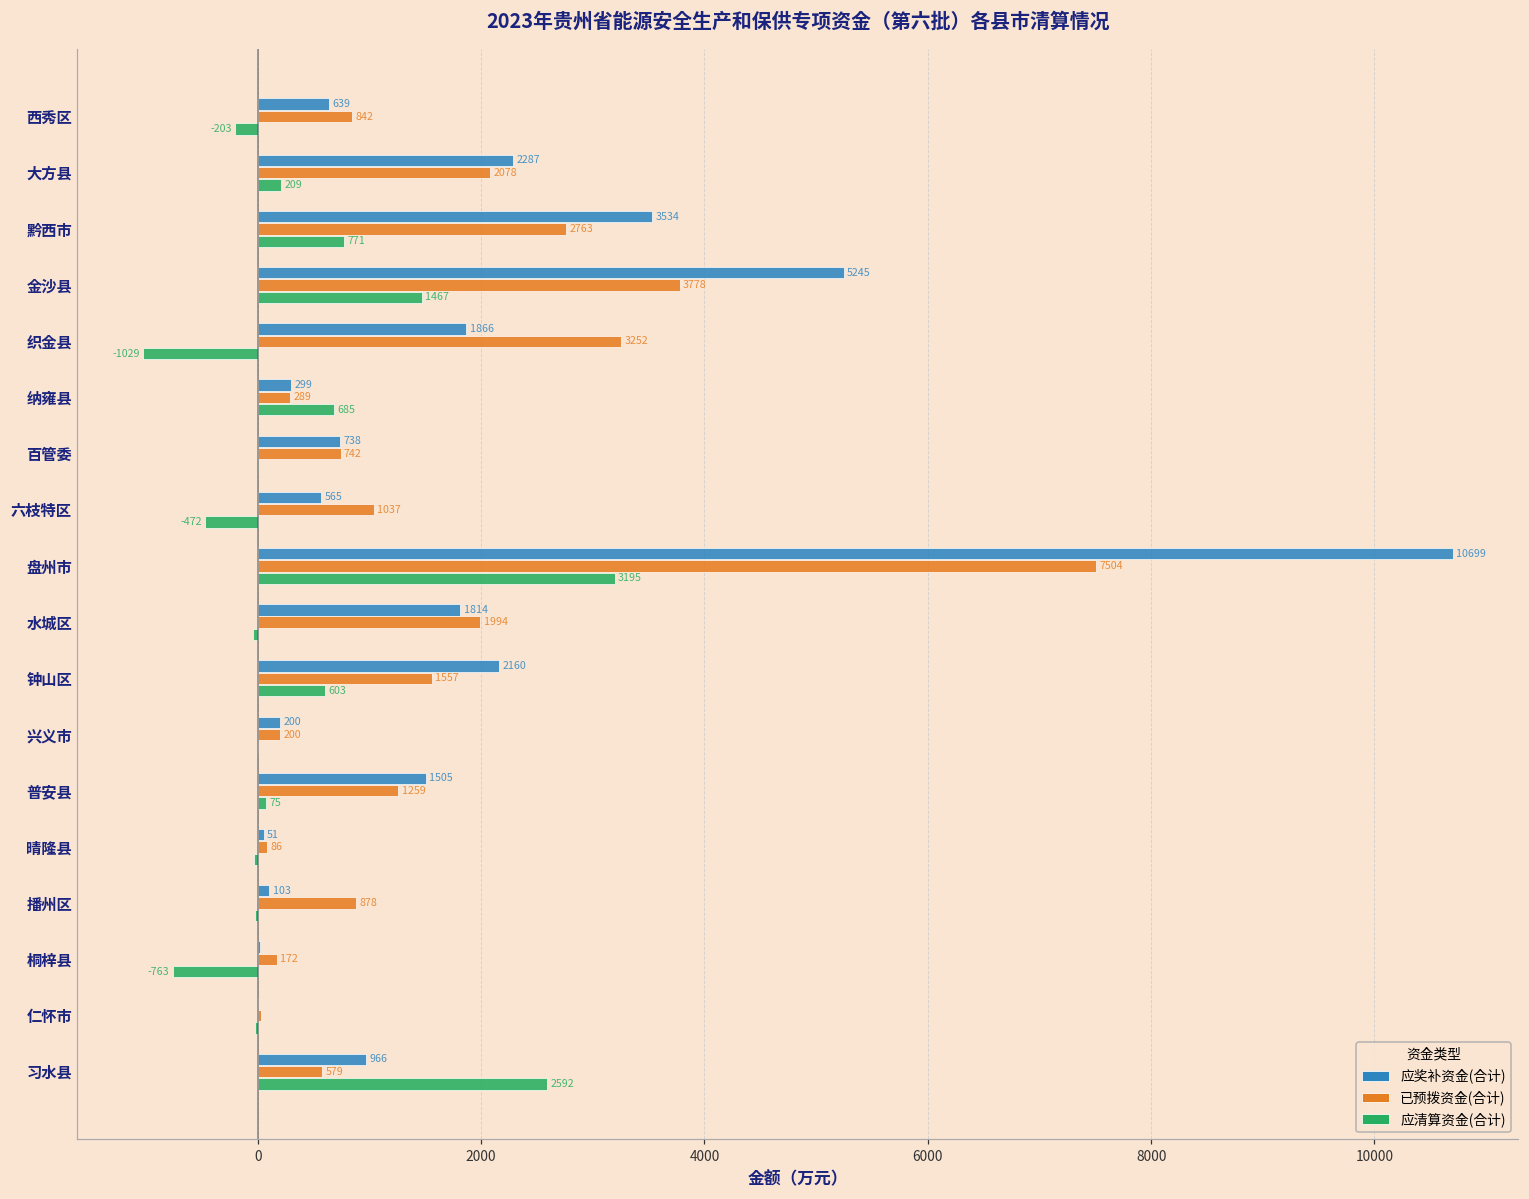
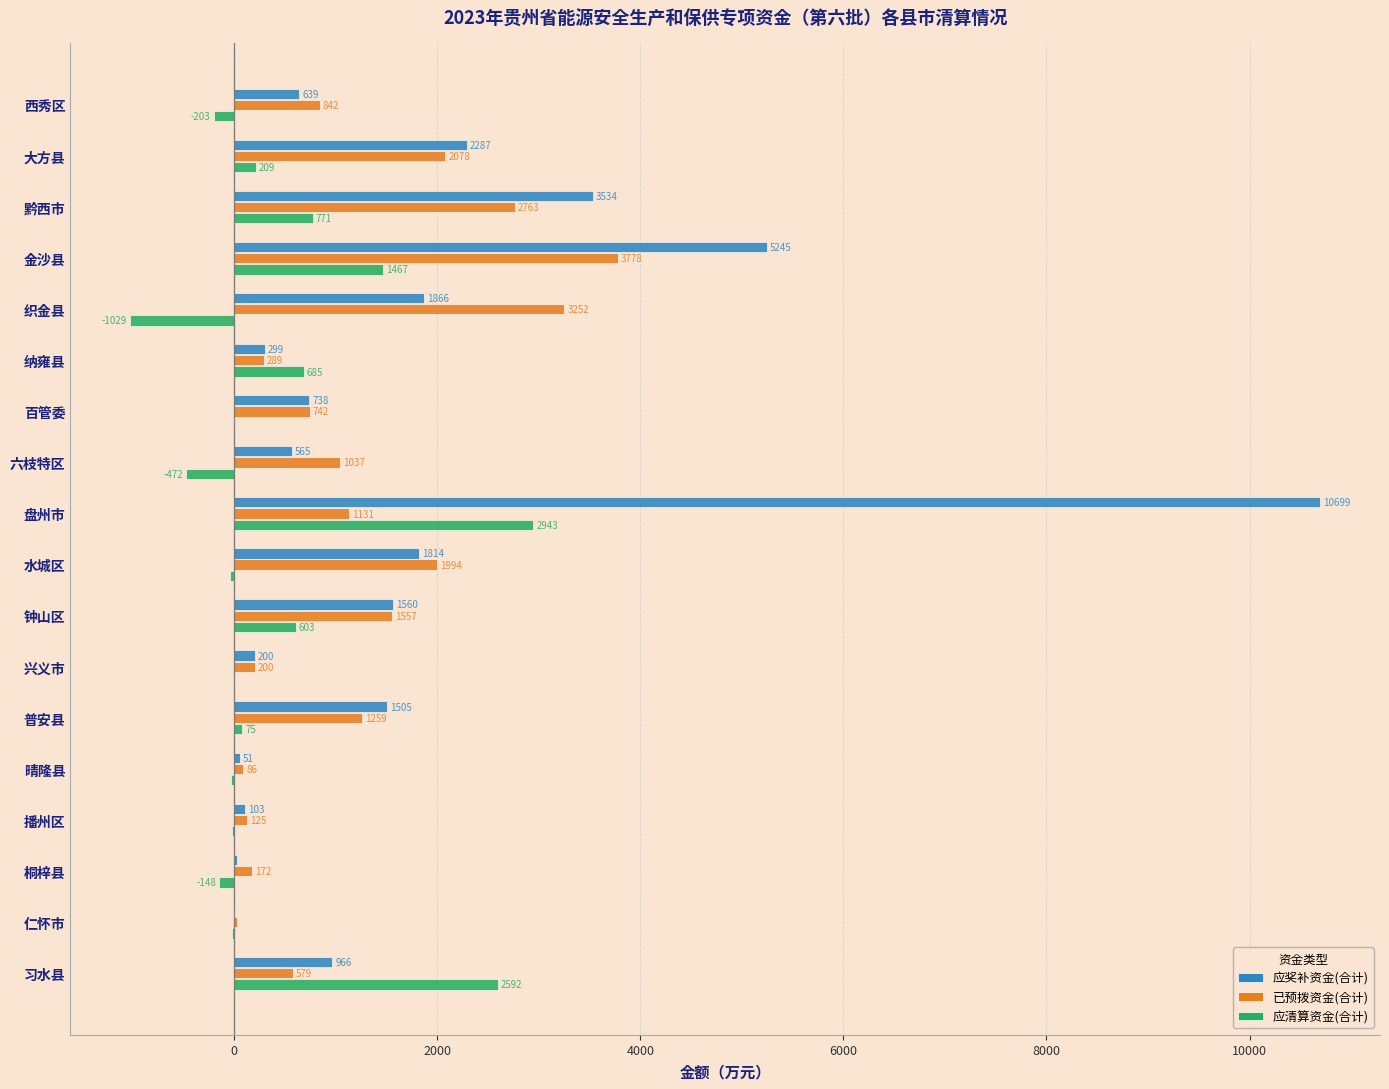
已预拨资金(合计), 盘州市: 7504 -> 1131
应清算资金(合计), 盘州市: 3195 -> 2943
应奖补资金(合计), 钟山区: 2160 -> 1560
已预拨资金(合计), 播州区: 878 -> 125
应清算资金(合计), 桐梓县: -763 -> -148
